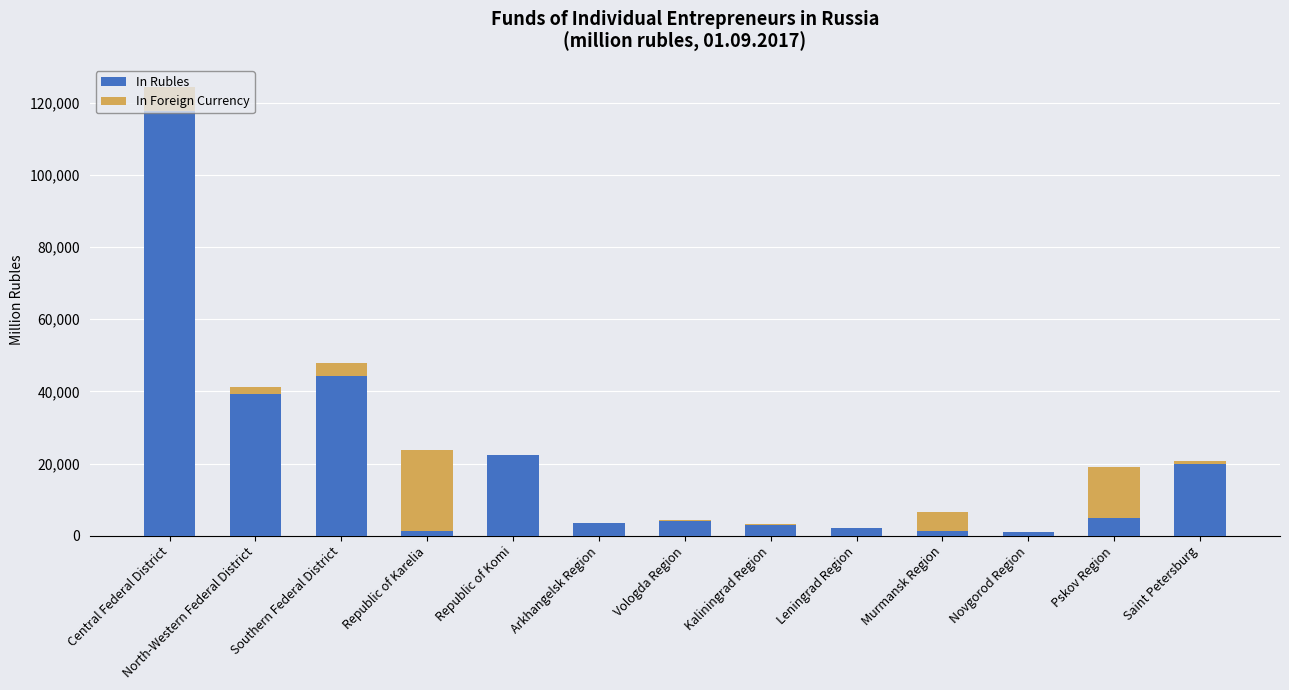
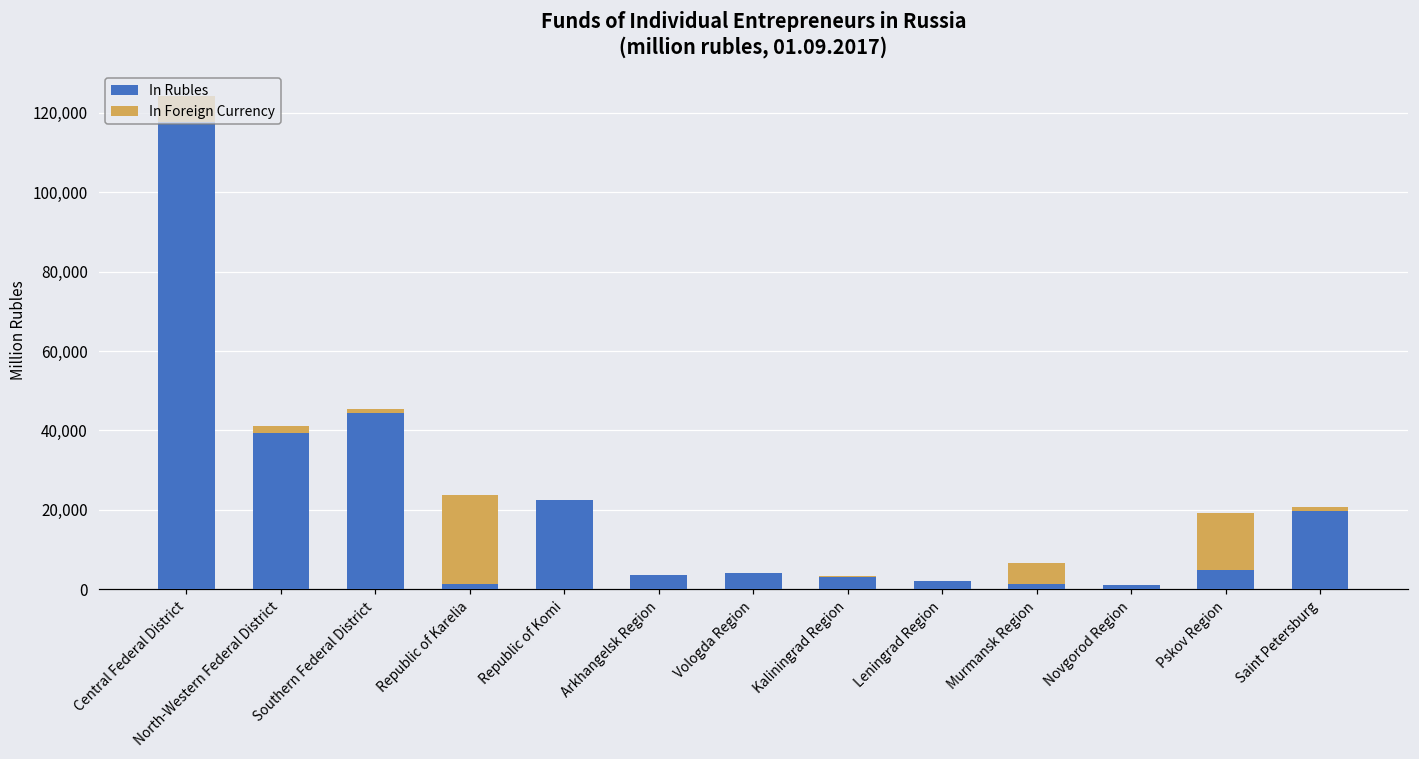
In Foreign Currency, Southern Federal District: 4,000 -> 1,000
